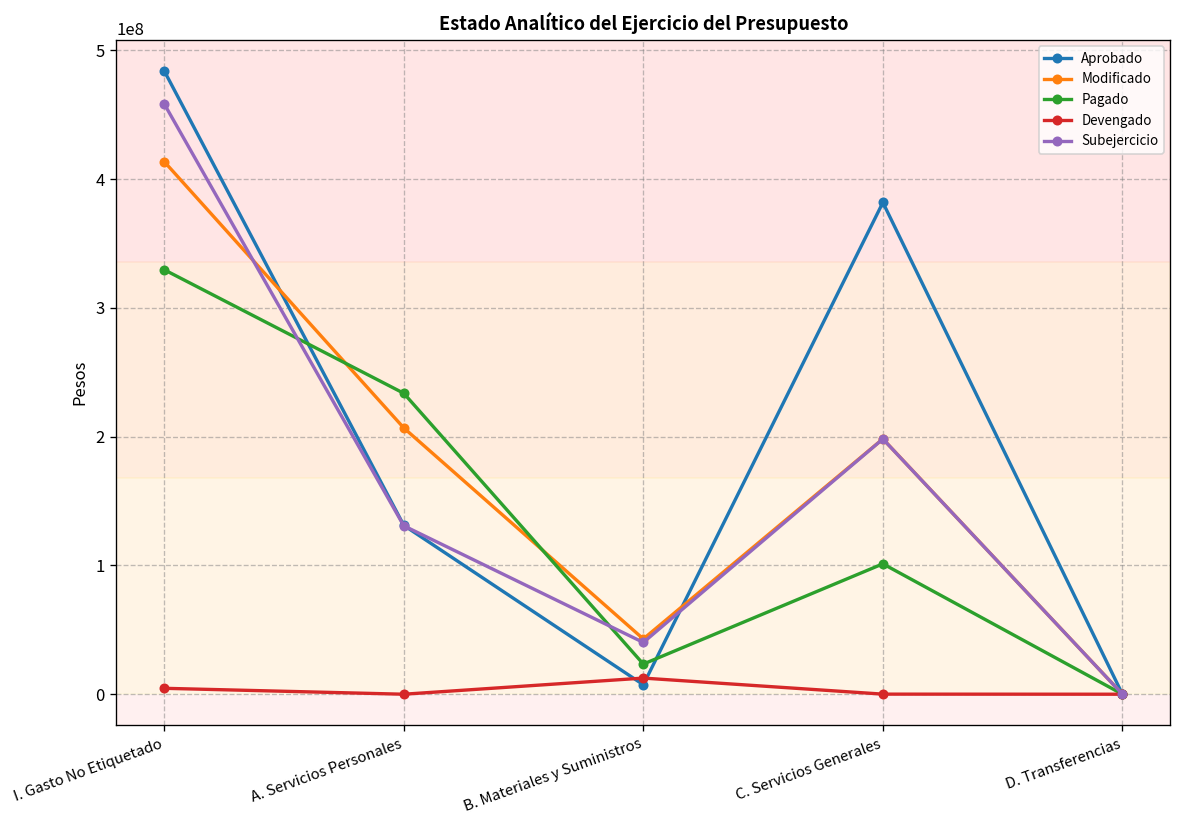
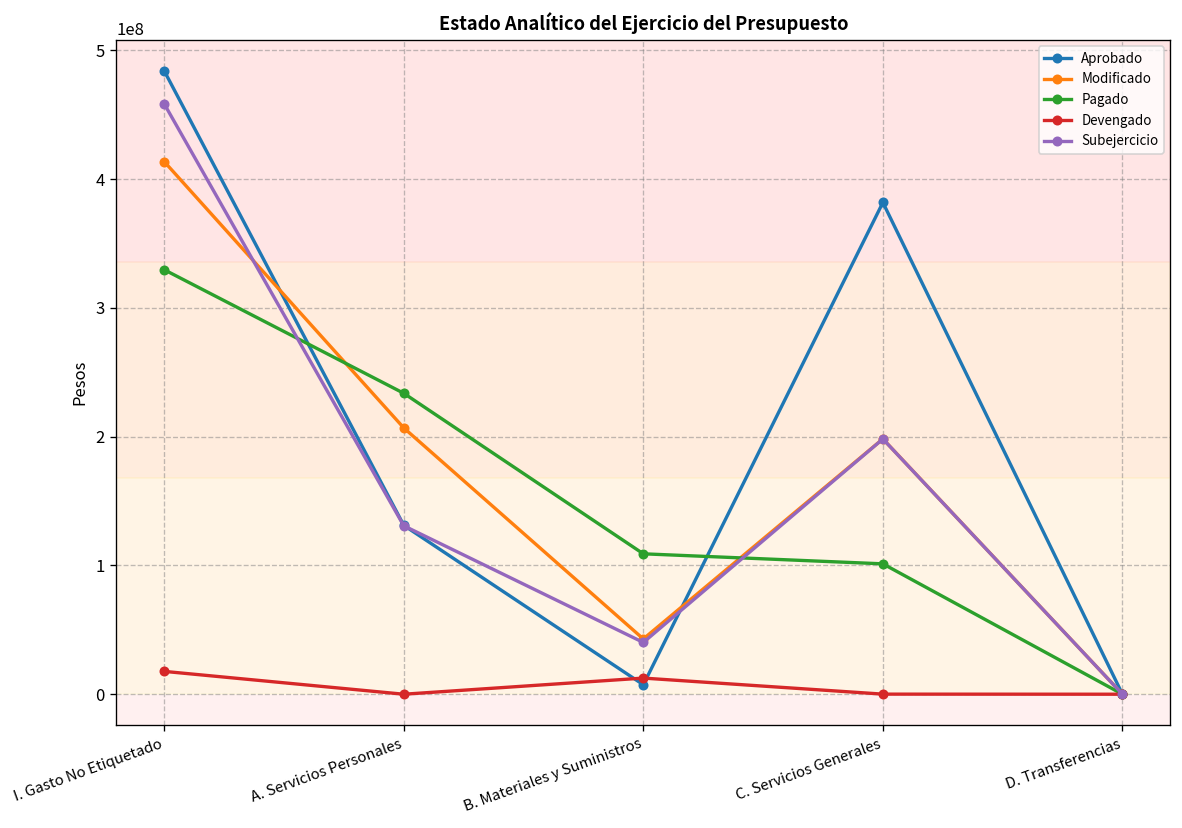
Devengado, I. Gasto No Etiquetado: 5000000 -> 18000000
Pagado, B. Materiales y Suministros: 23000000 -> 109000000
